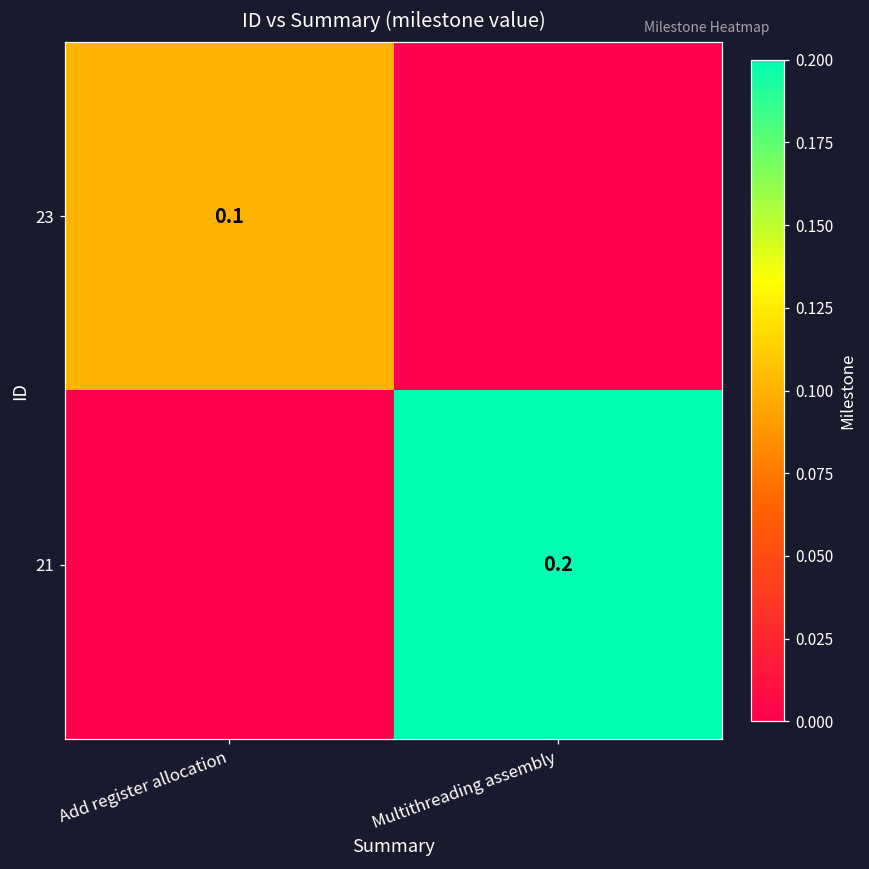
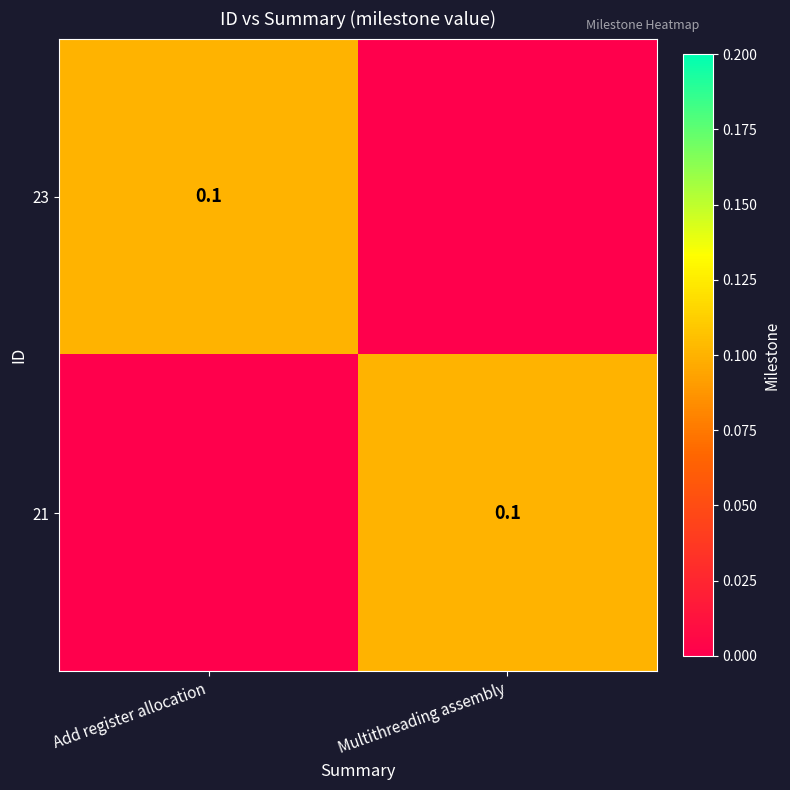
21, Multithreading assembly: 0.2 -> 0.1
